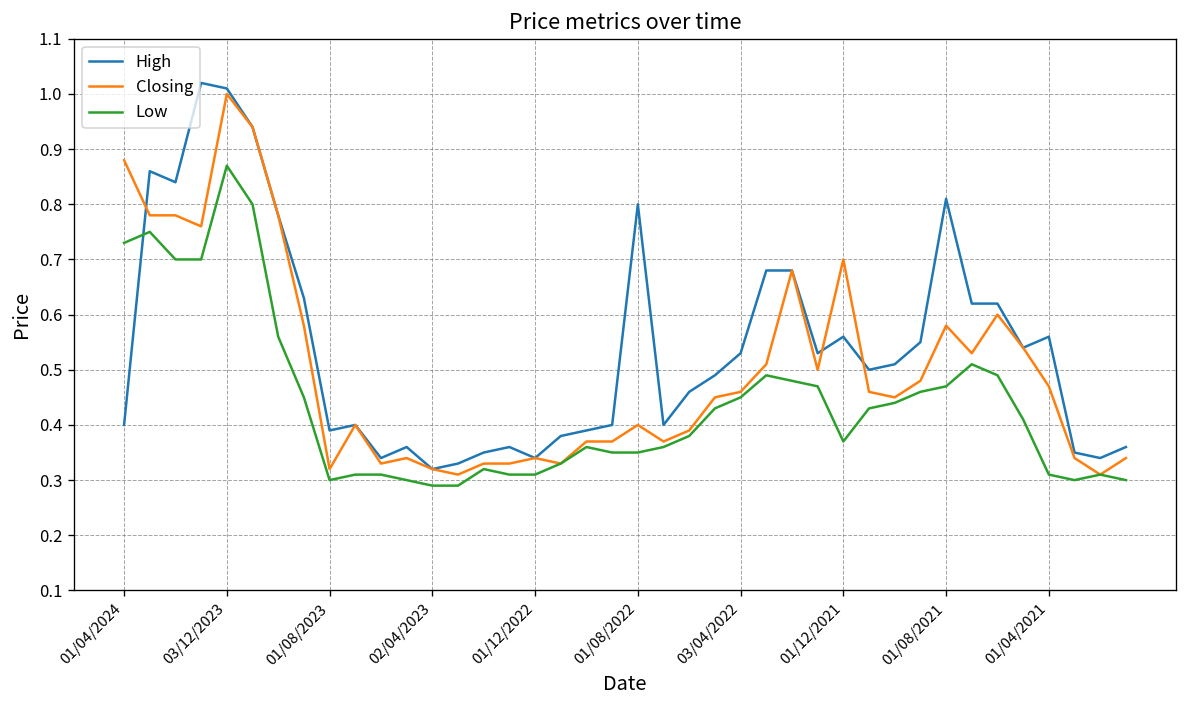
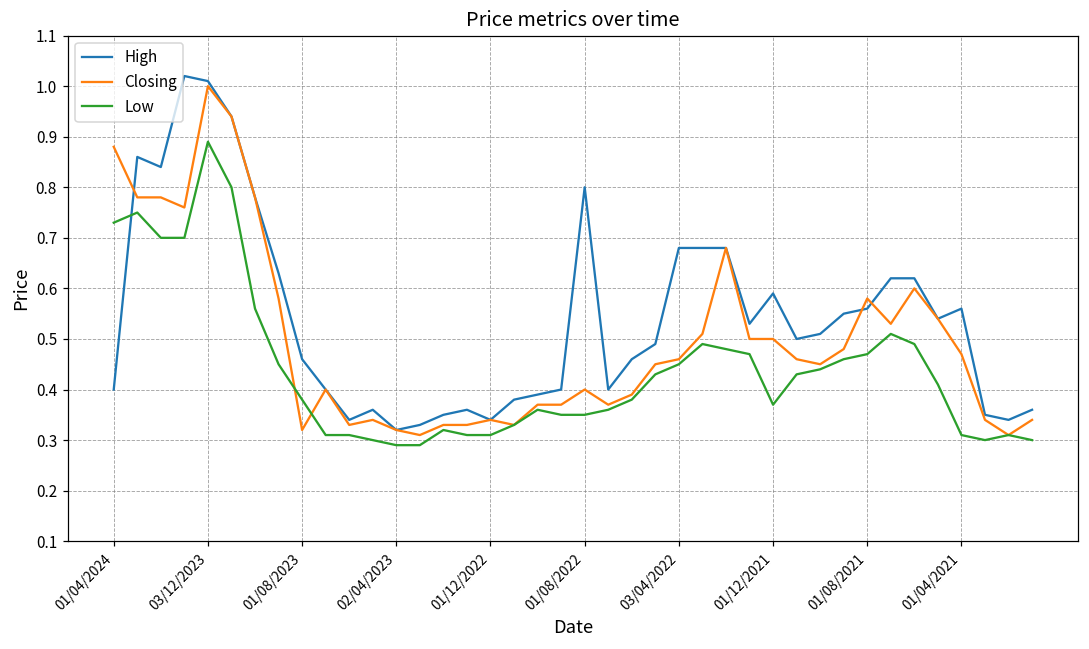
Low, 03/12/2023: 0.87 -> 0.89
High, 01/08/2023: 0.39 -> 0.46
Low, 01/08/2023: 0.30 -> 0.38
High, 03/04/2022: 0.53 -> 0.68
High, 01/12/2021: 0.56 -> 0.59
Closing, 01/12/2021: 0.7 -> 0.5
High, 01/08/2021: 0.81 -> 0.56
